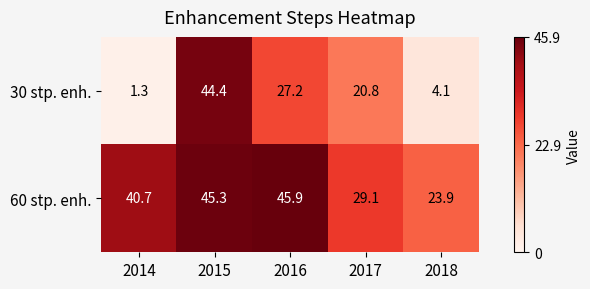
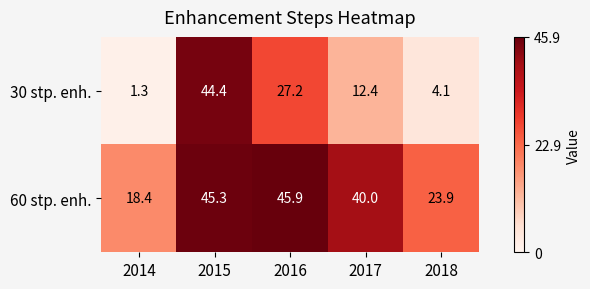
30 stp. enh., 2017: 20.8 -> 12.4
60 stp. enh., 2014: 40.7 -> 18.4
60 stp. enh., 2017: 29.1 -> 40.0
